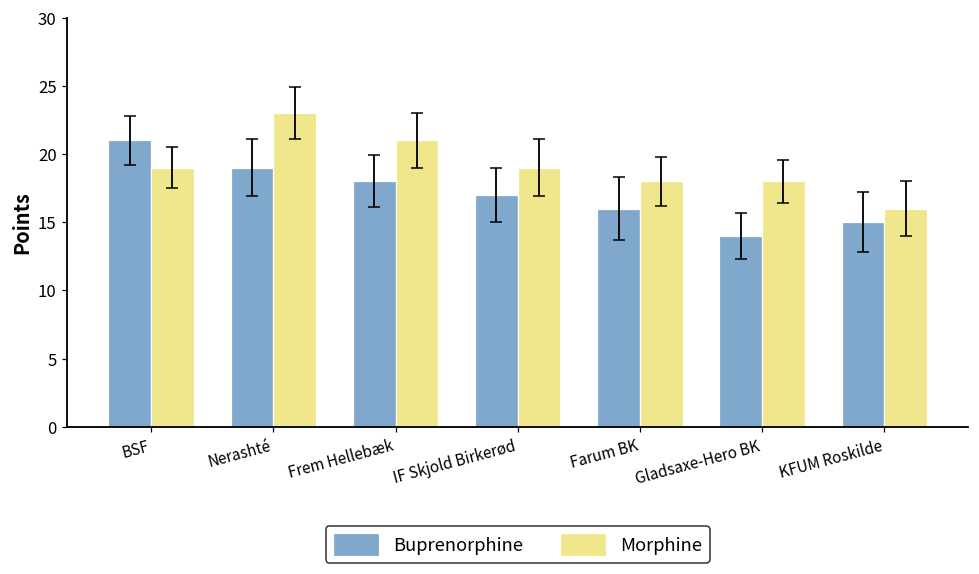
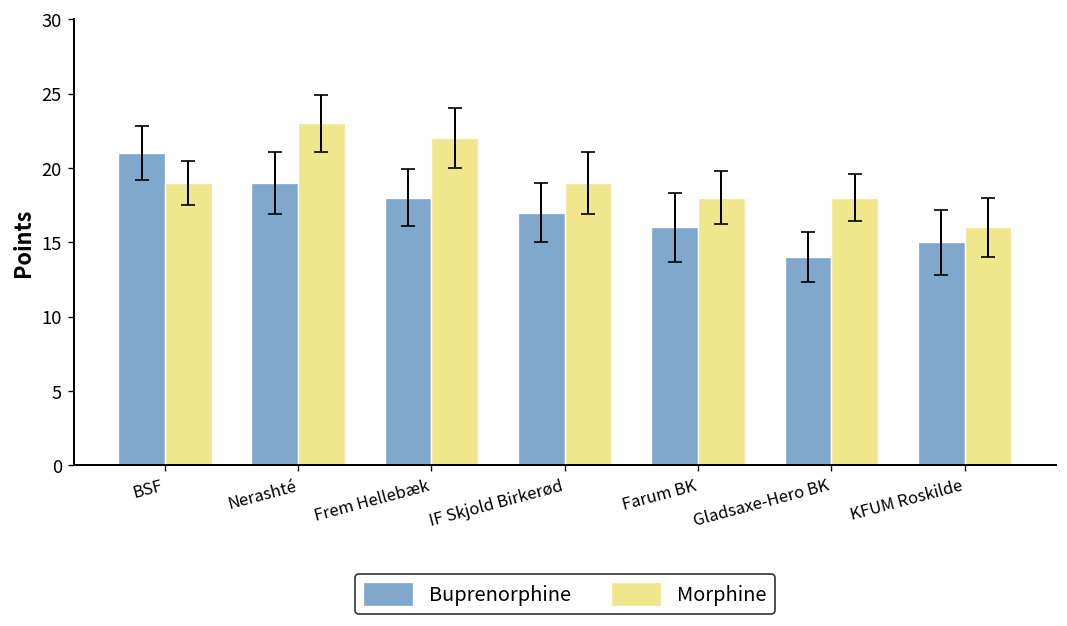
Morphine, Frem Hellebæk: 21 -> 22
